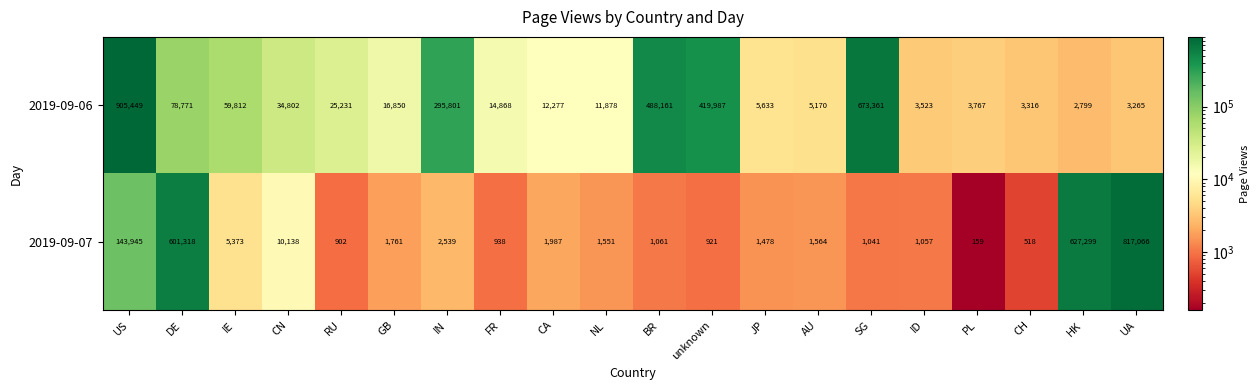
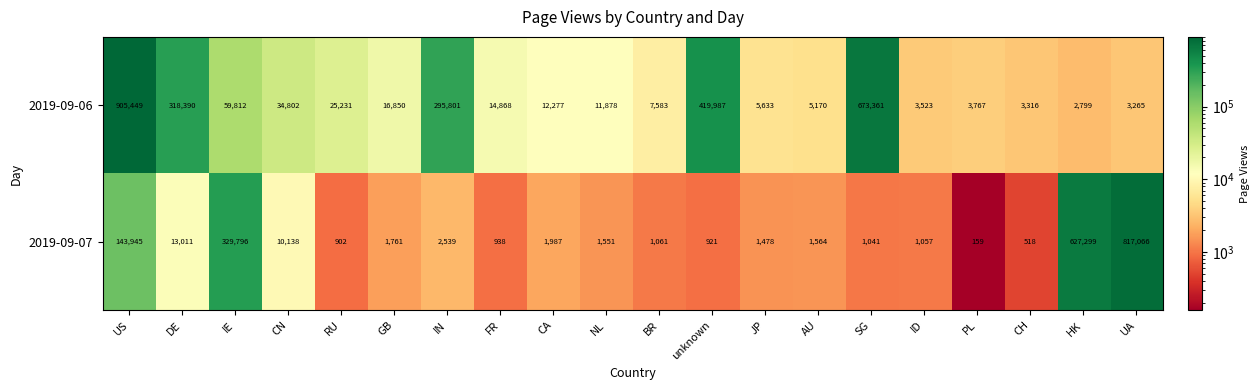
2019-09-06, DE: 78,771 -> 318,390
2019-09-06, BR: 488,161 -> 7,583
2019-09-07, DE: 601,318 -> 13,011
2019-09-07, IE: 5,373 -> 329,796
